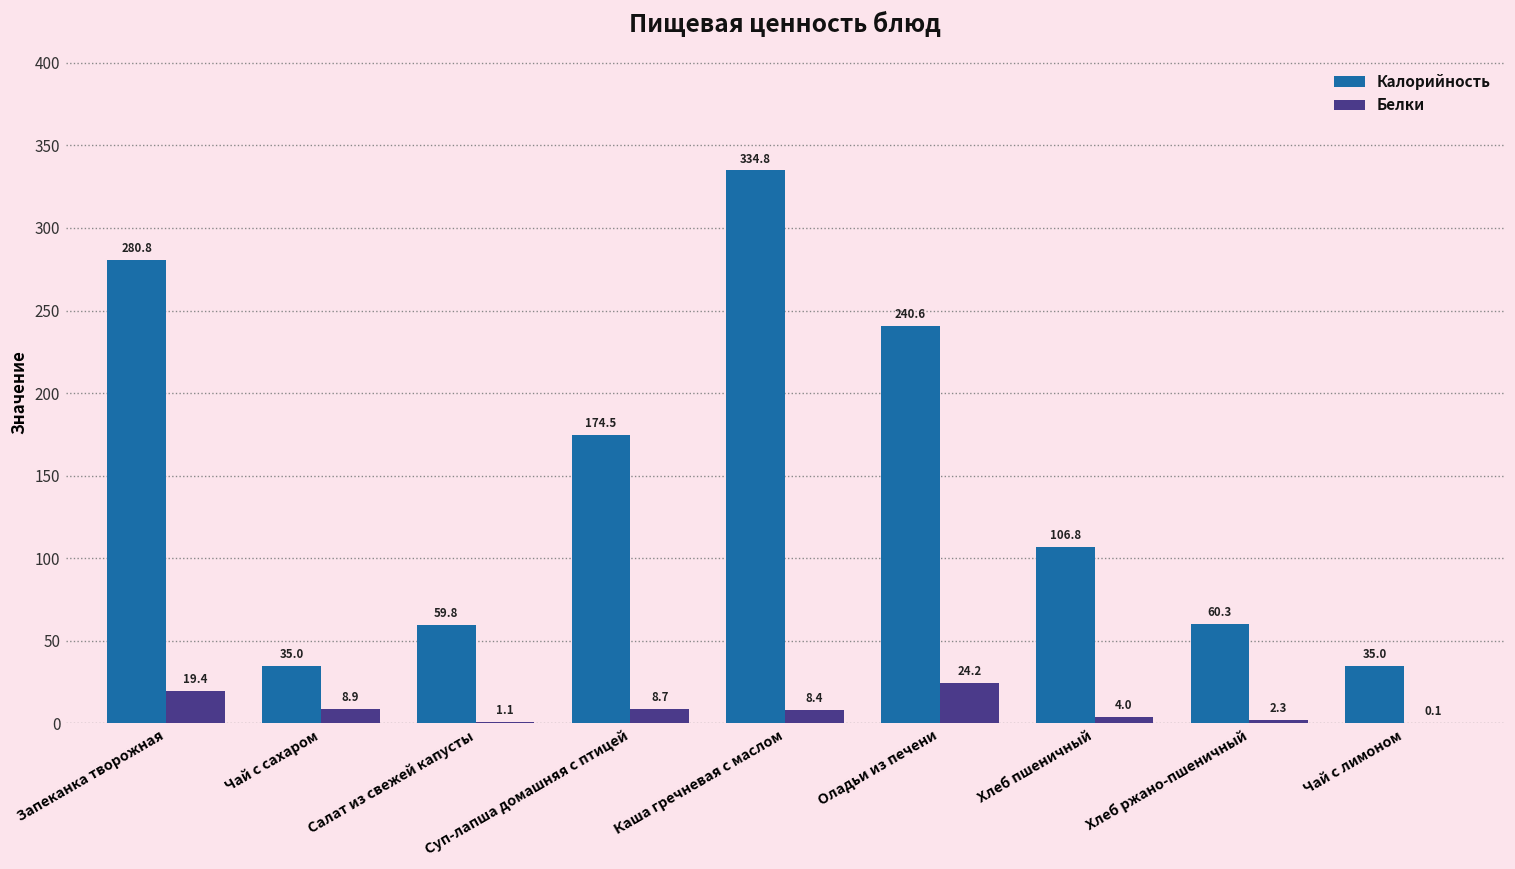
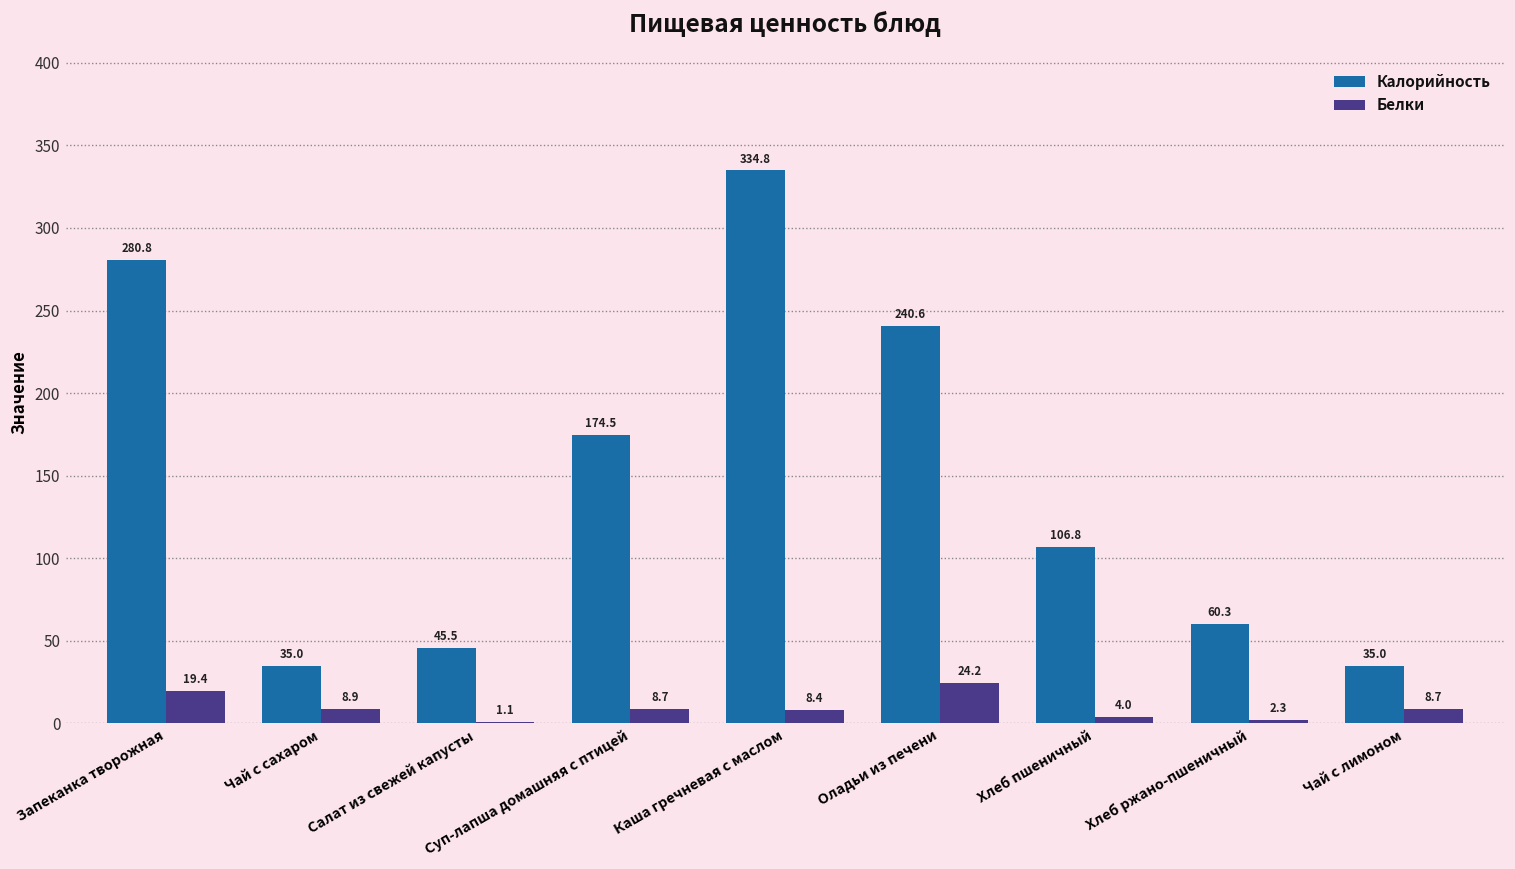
Калорийность, Салат из свежей капусты: 59.8 -> 45.5
Белки, Чай с лимоном: 0.1 -> 8.7
